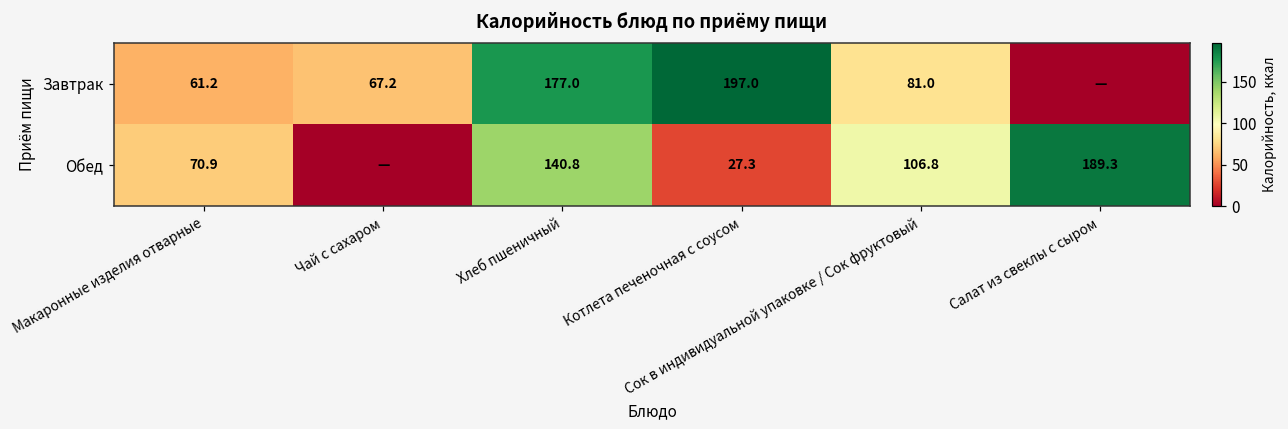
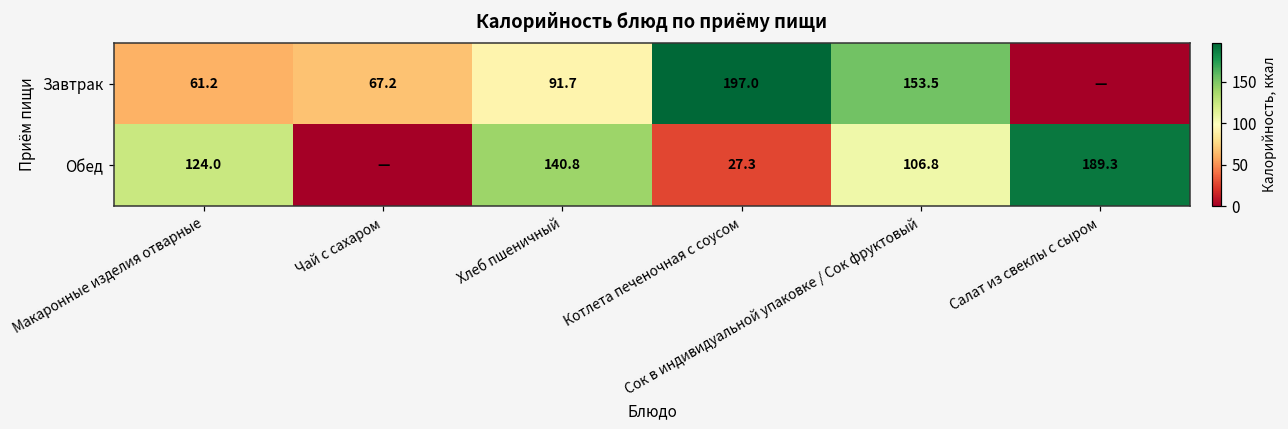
Завтрак, Хлеб пшеничный: 177.0 -> 91.7
Завтрак, Сок в индивидуальной упаковке / Сок фруктовый: 81.0 -> 153.5
Обед, Макаронные изделия отварные: 70.9 -> 124.0
